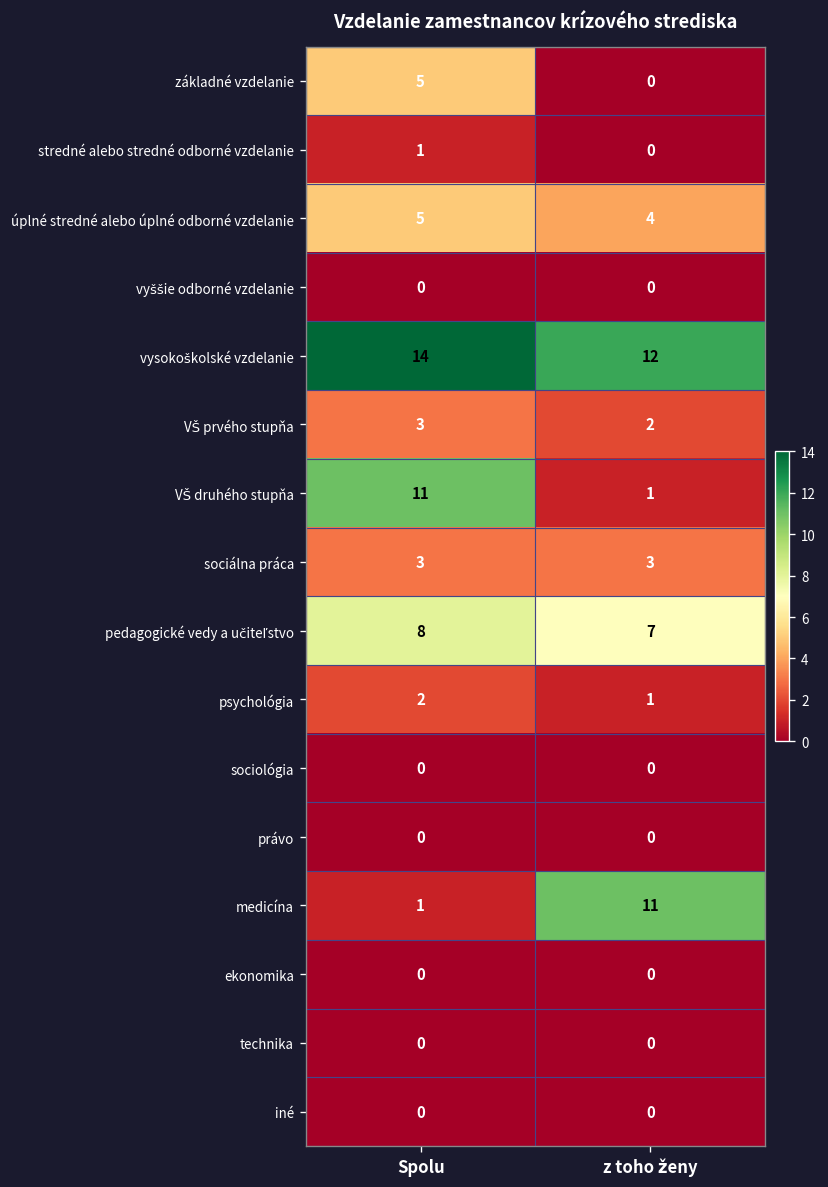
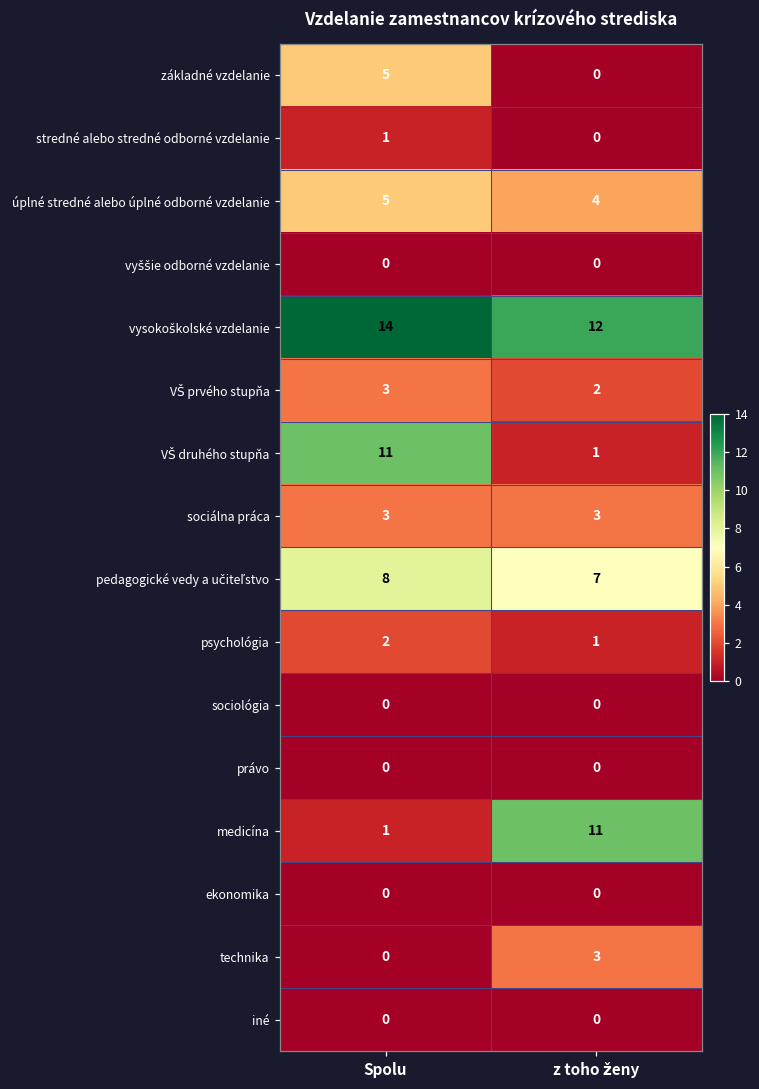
technika, z toho ženy: 0 -> 3
